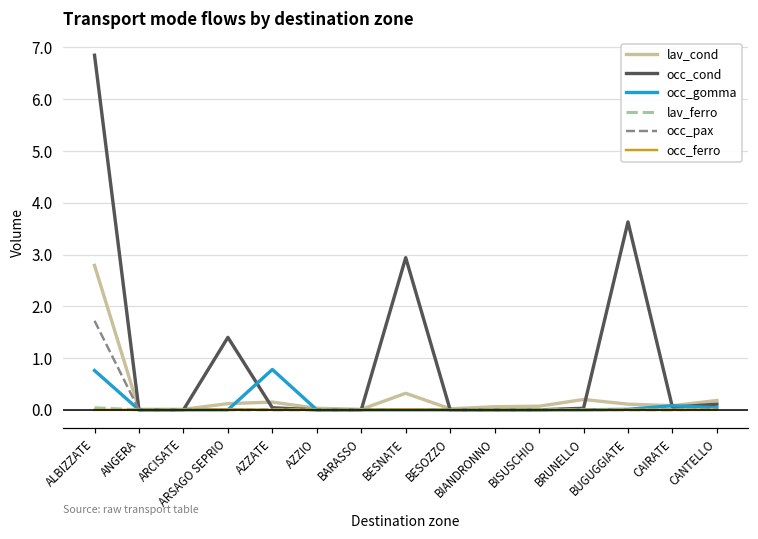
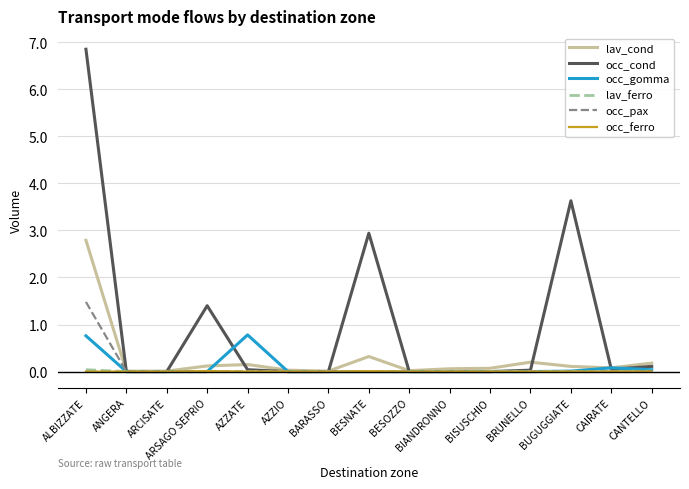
occ_pax, ALBIZZATE: 1.7 -> 1.5
